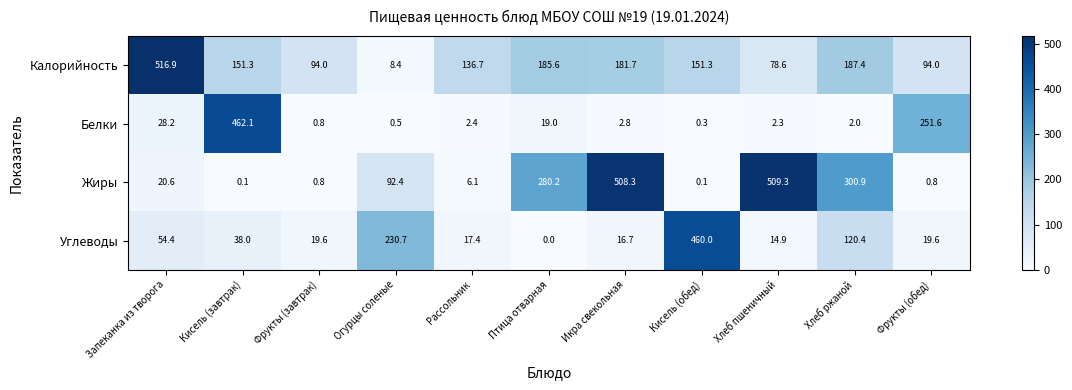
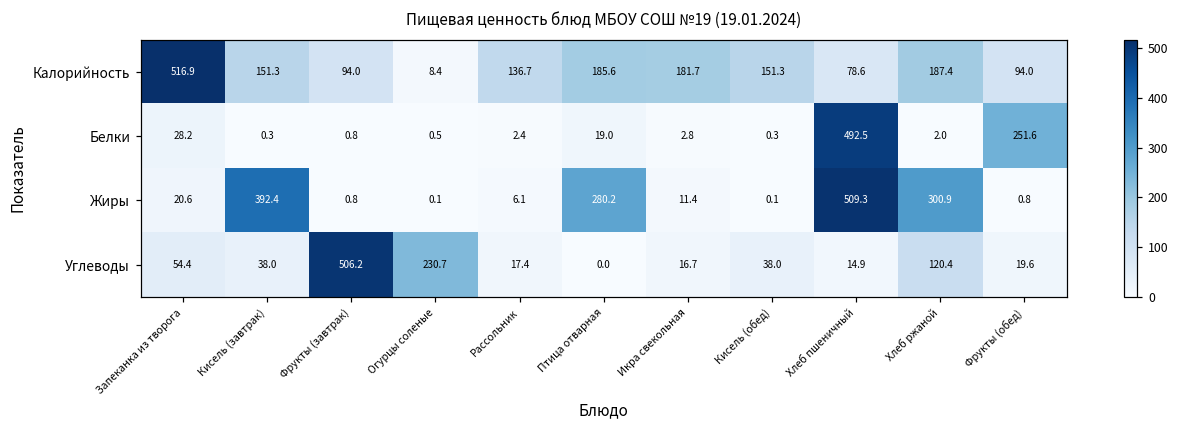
Белки, Кисель (завтрак): 462.1 -> 0.3
Белки, Хлеб пшеничный: 2.3 -> 492.5
Жиры, Кисель (завтрак): 0.1 -> 392.4
Жиры, Огурцы соленые: 92.4 -> 0.1
Жиры, Икра свекольная: 508.3 -> 11.4
Углеводы, Фрукты (завтрак): 19.6 -> 506.2
Углеводы, Кисель (обед): 460.0 -> 38.0
